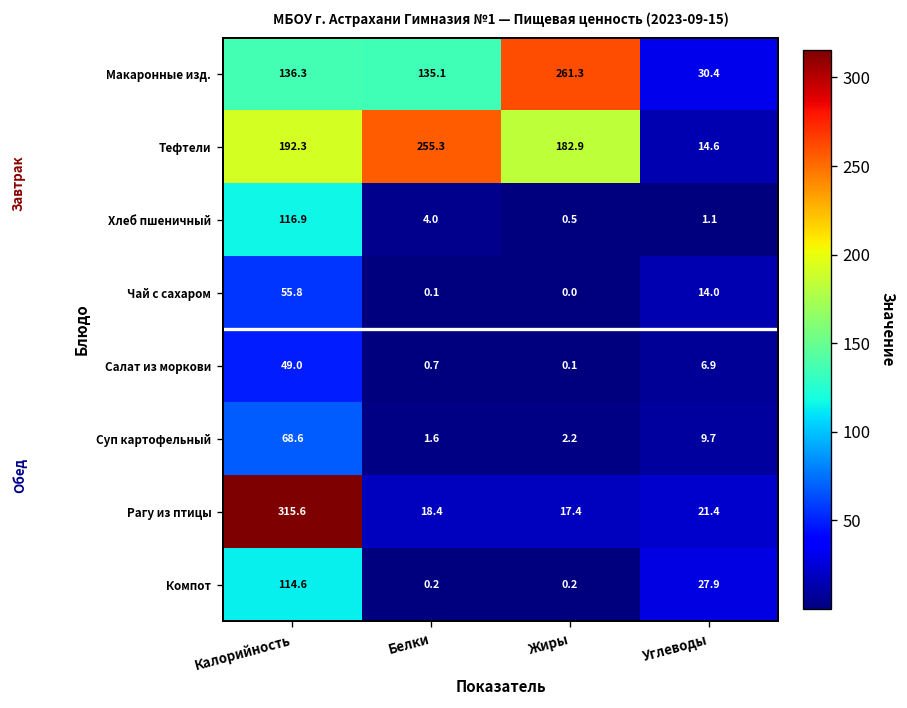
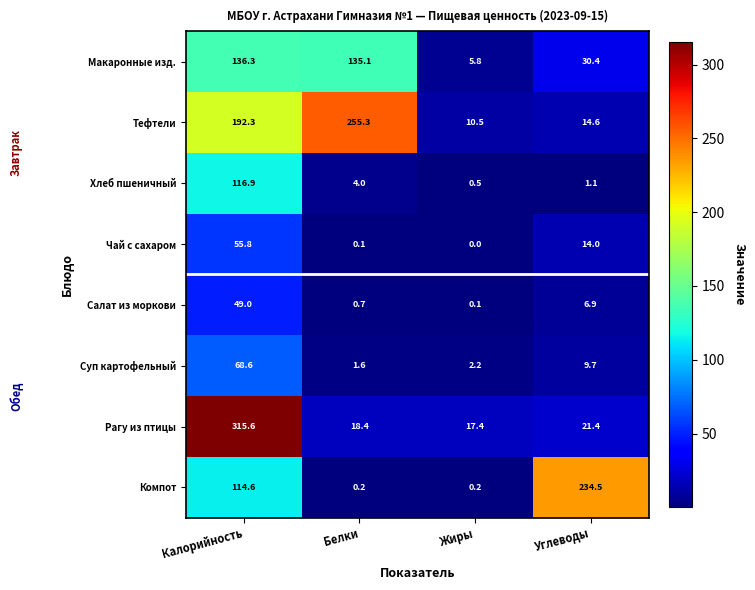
Макаронные изд., Жиры: 261.3 -> 5.8
Тефтели, Жиры: 182.9 -> 10.5
Компот, Углеводы: 27.9 -> 234.5
